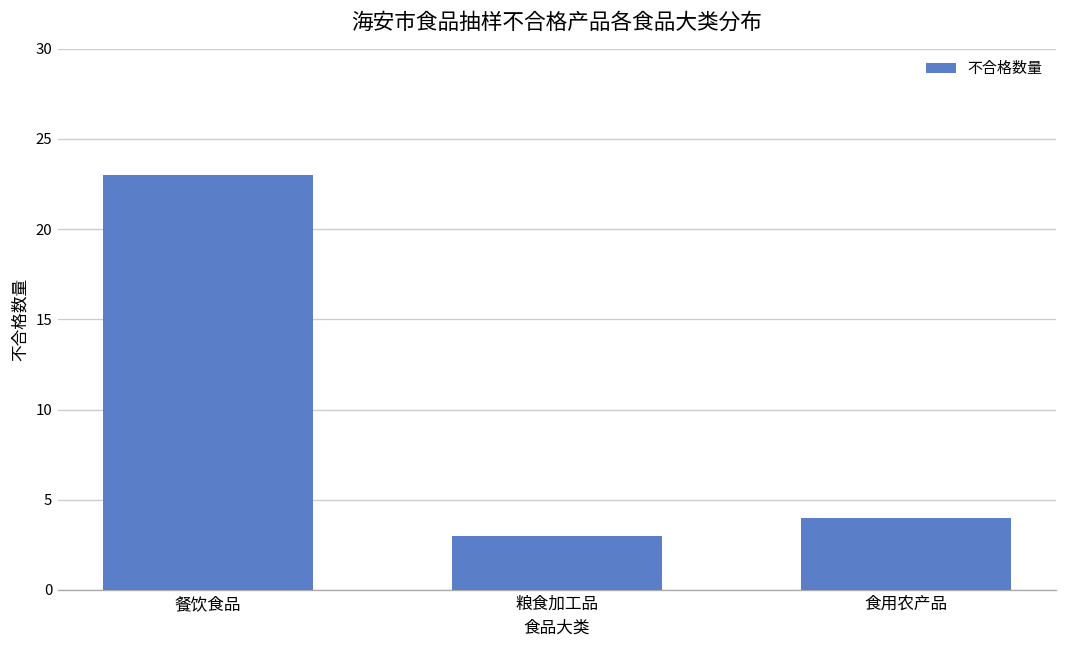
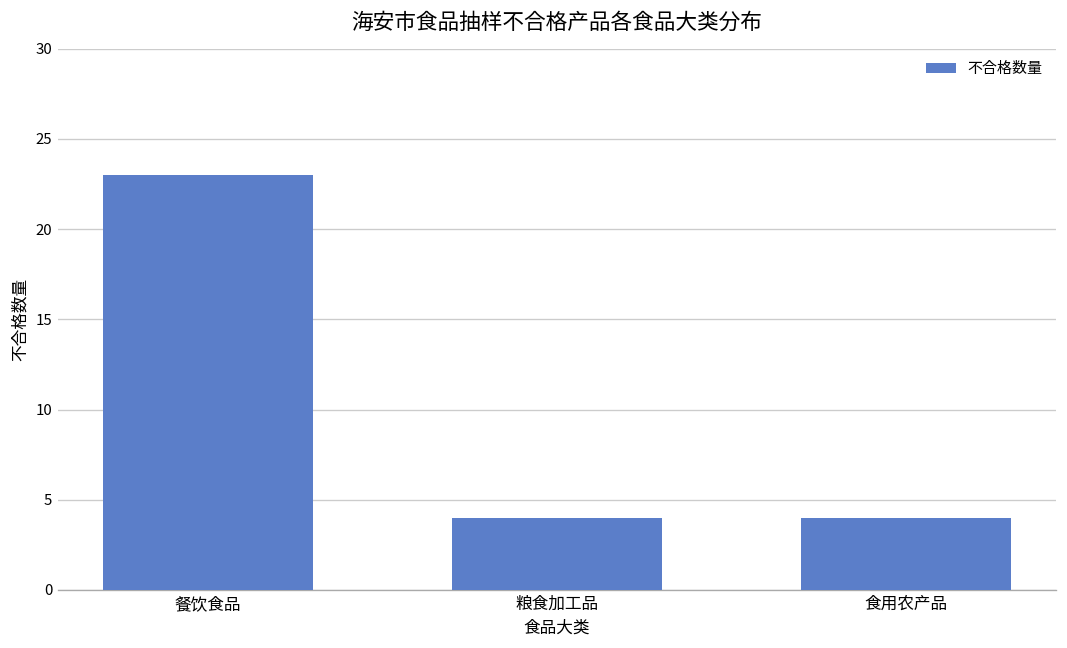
粮食加工品: 3 -> 4
